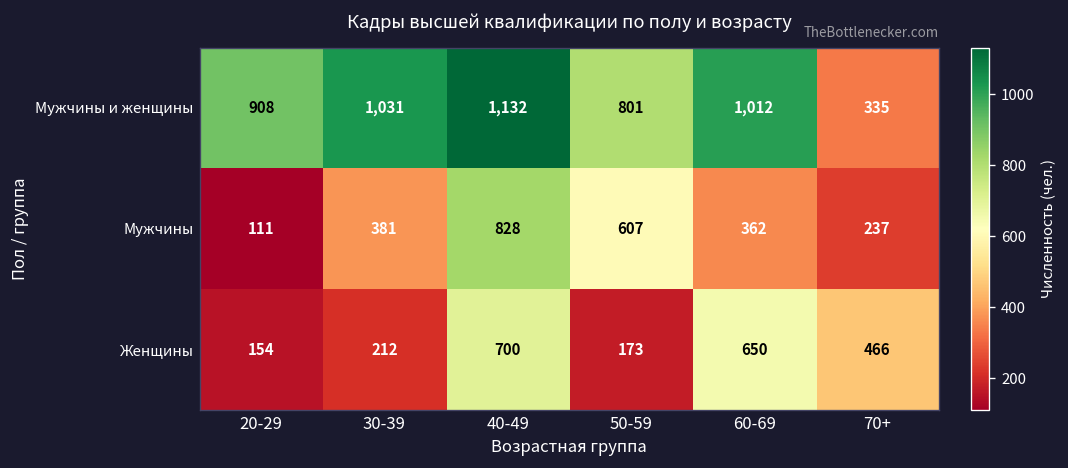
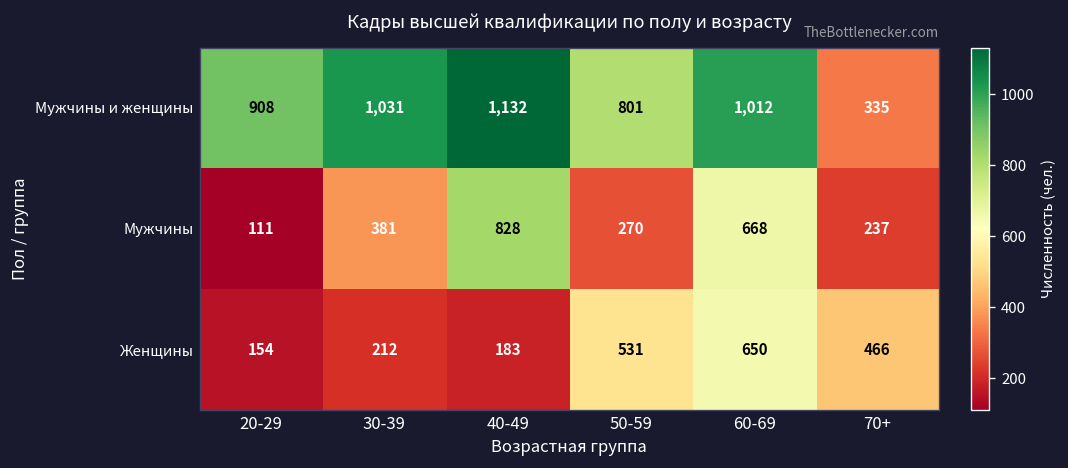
Мужчины, 50-59: 607 -> 270
Мужчины, 60-69: 362 -> 668
Женщины, 40-49: 700 -> 183
Женщины, 50-59: 173 -> 531
